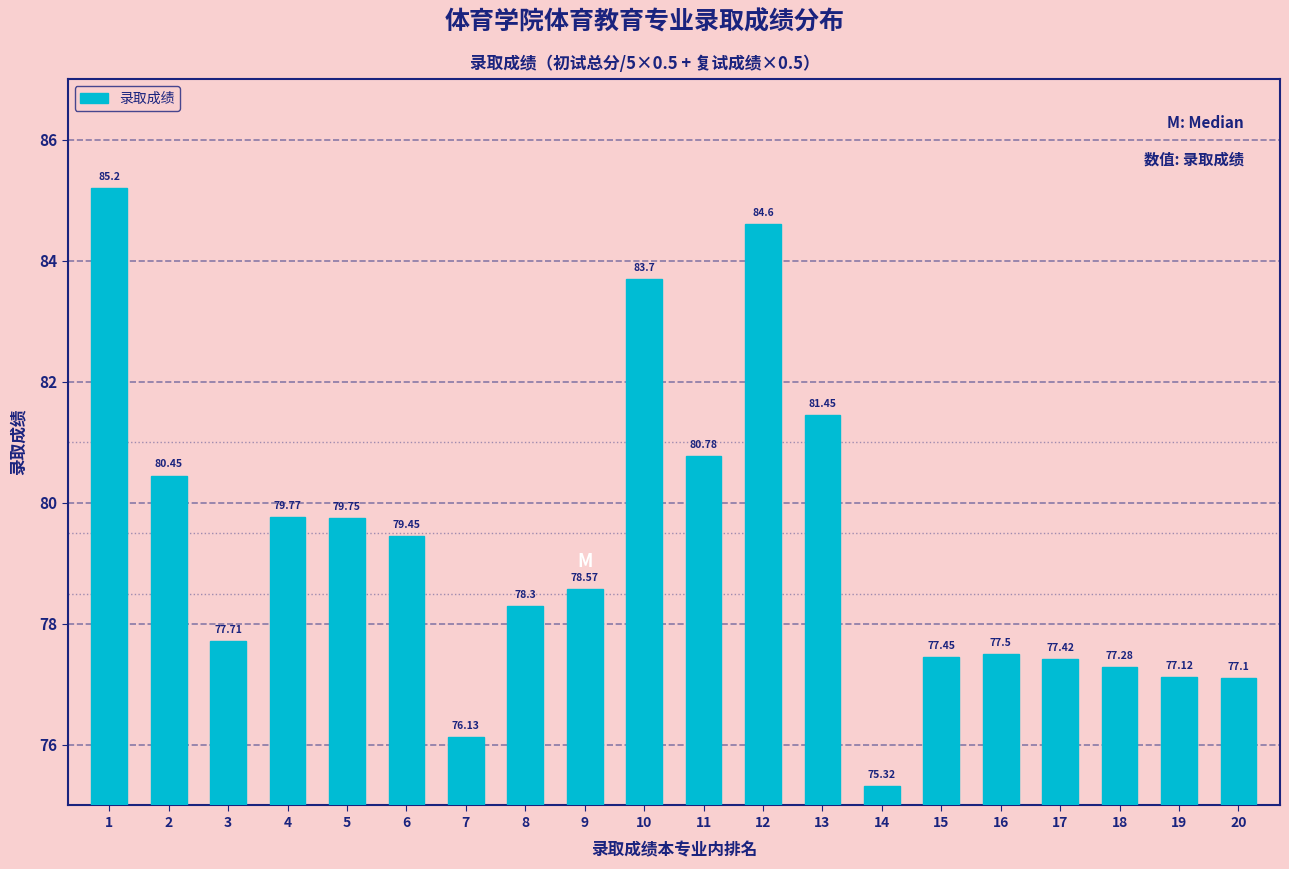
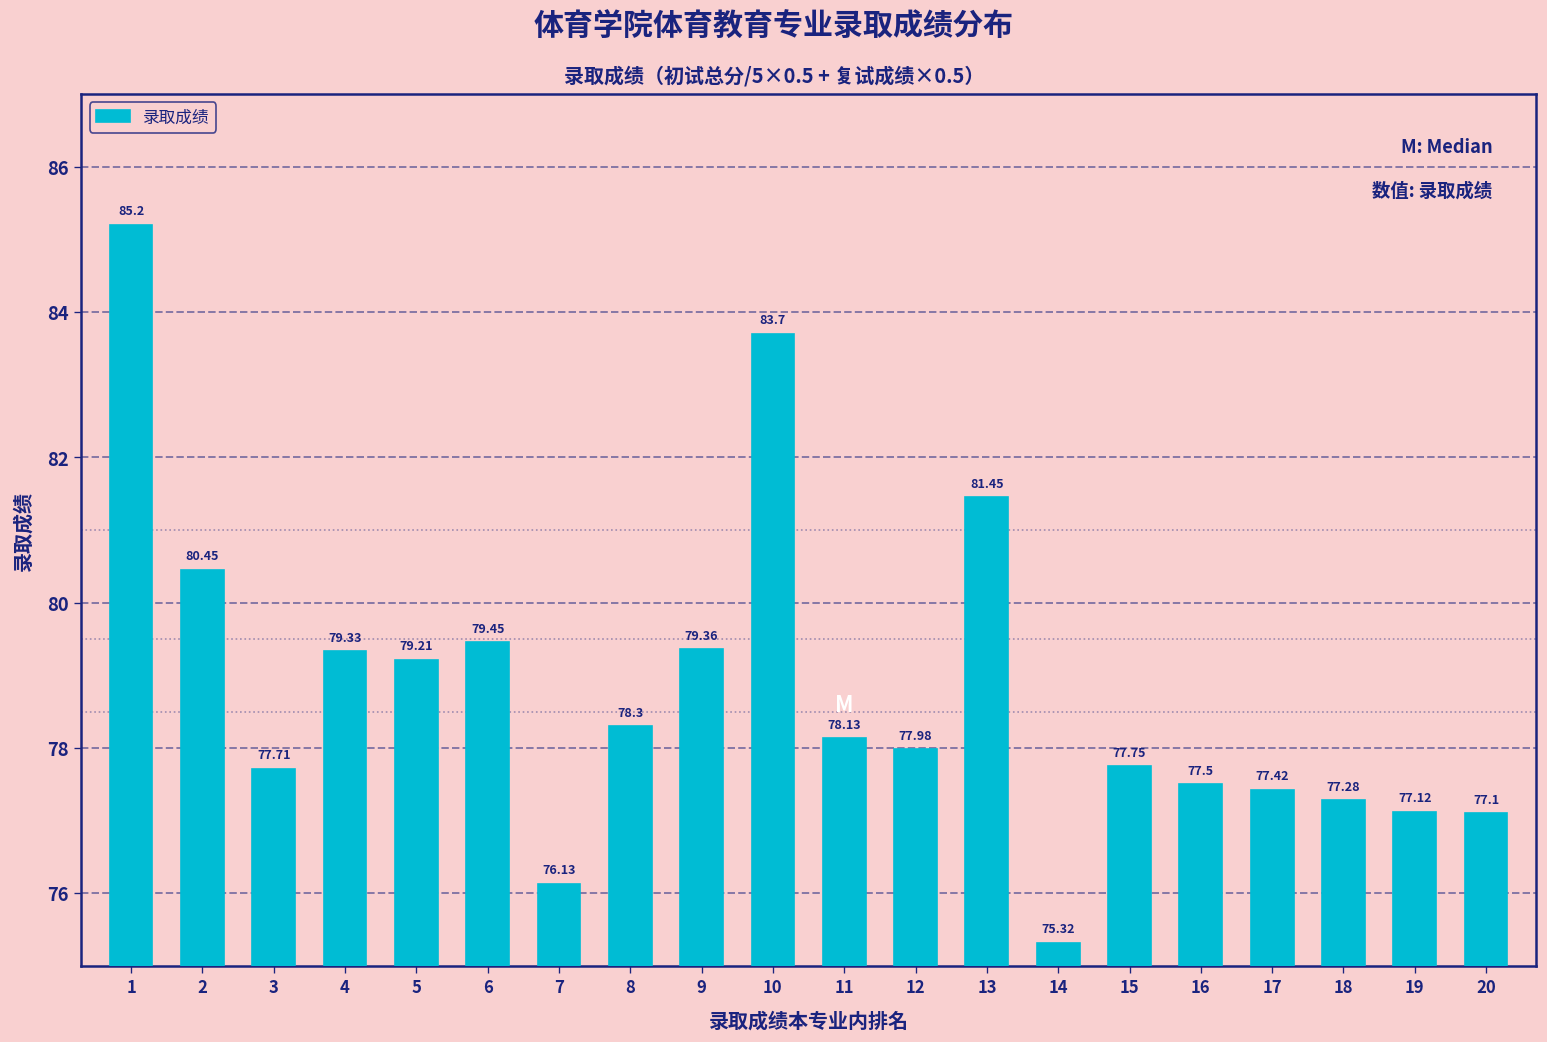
4: 79.77 -> 79.33
5: 79.75 -> 79.21
9: 78.57 -> 79.36
11: 80.78 -> 78.13
12: 84.6 -> 77.98
15: 77.45 -> 77.75
